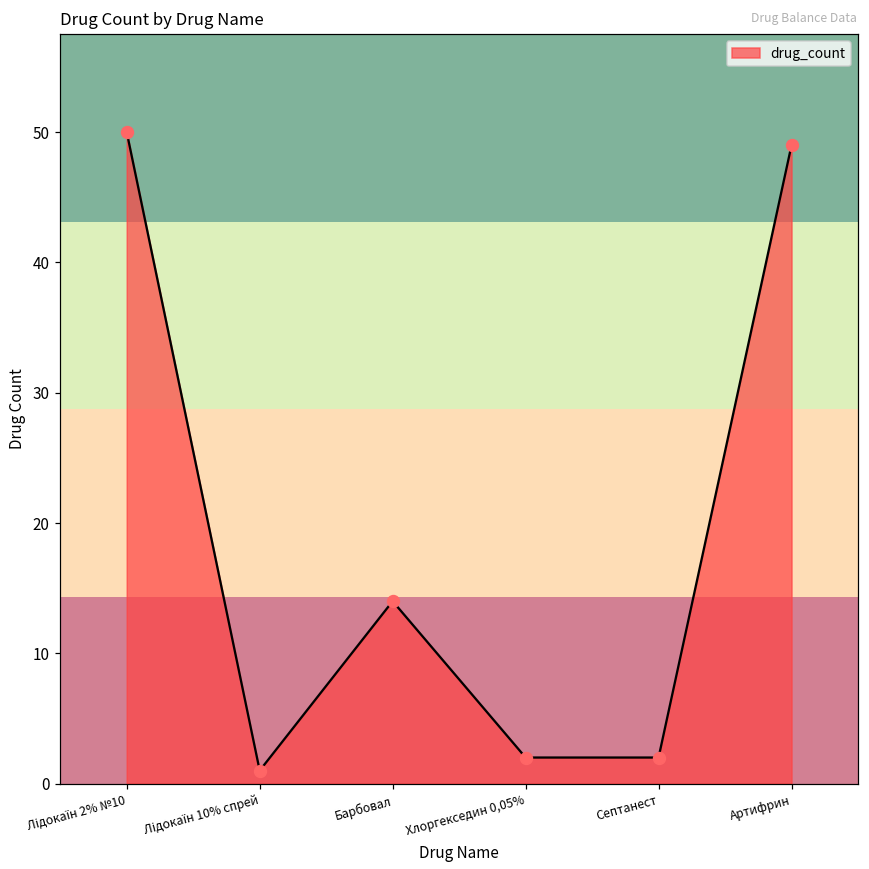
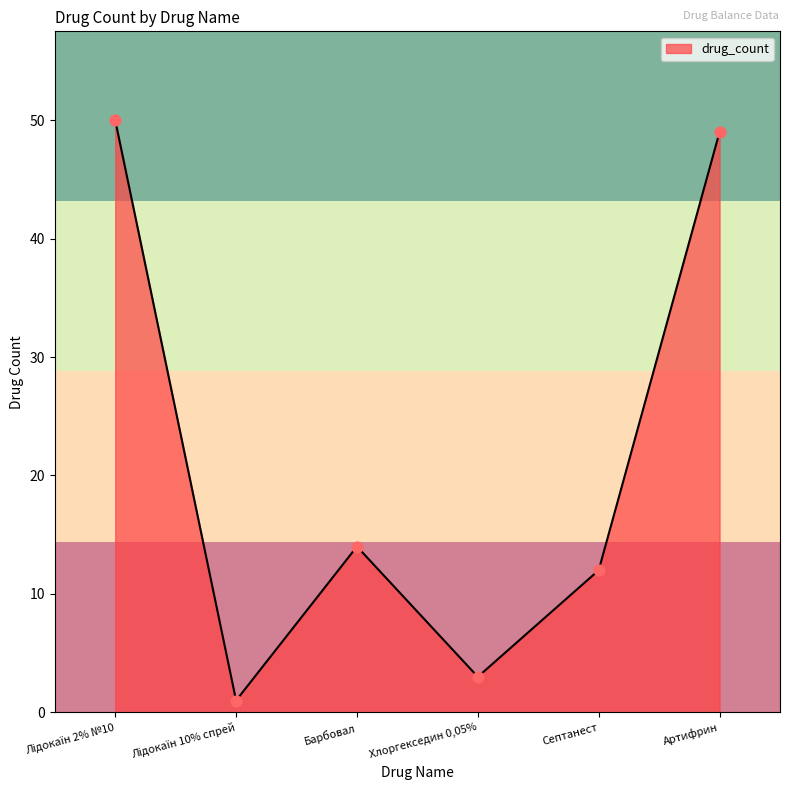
Хлоргекседин 0,05%: 2 -> 3
Септанест: 2 -> 12
